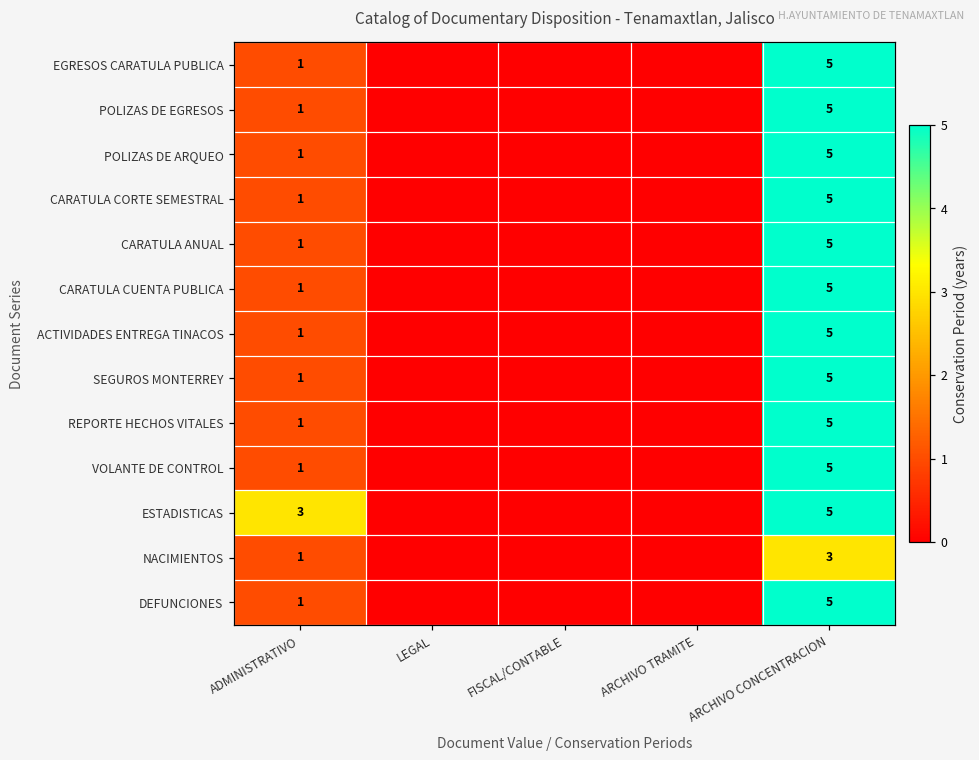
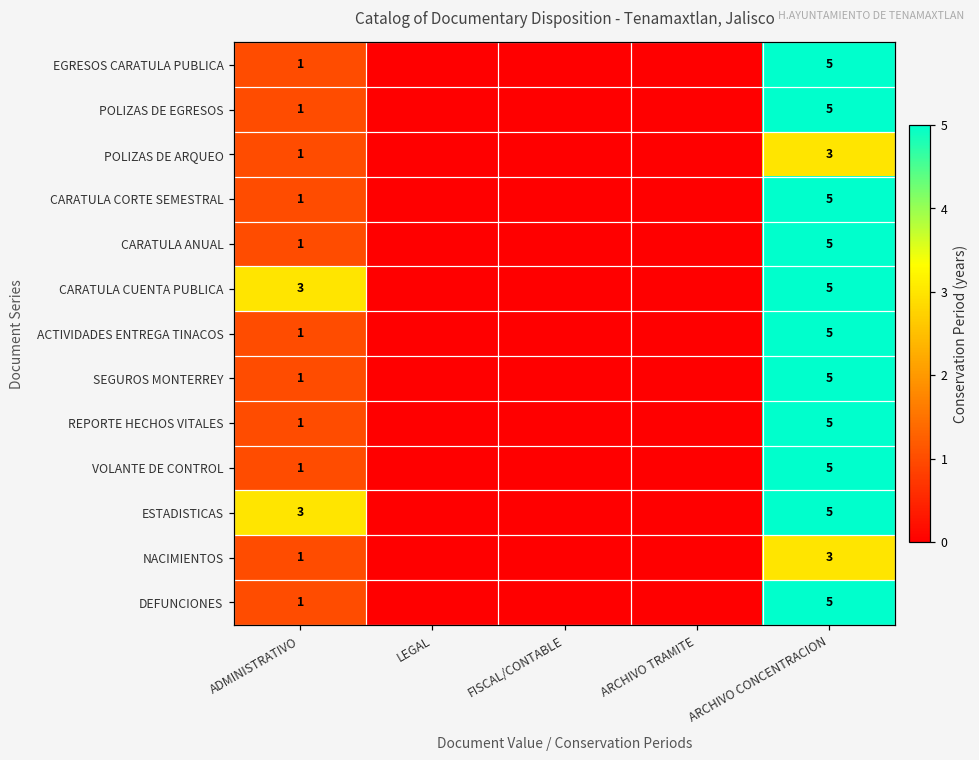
POLIZAS DE ARQUEO, ARCHIVO CONCENTRACION: 5 -> 3
CARATULA CUENTA PUBLICA, ADMINISTRATIVO: 1 -> 3
